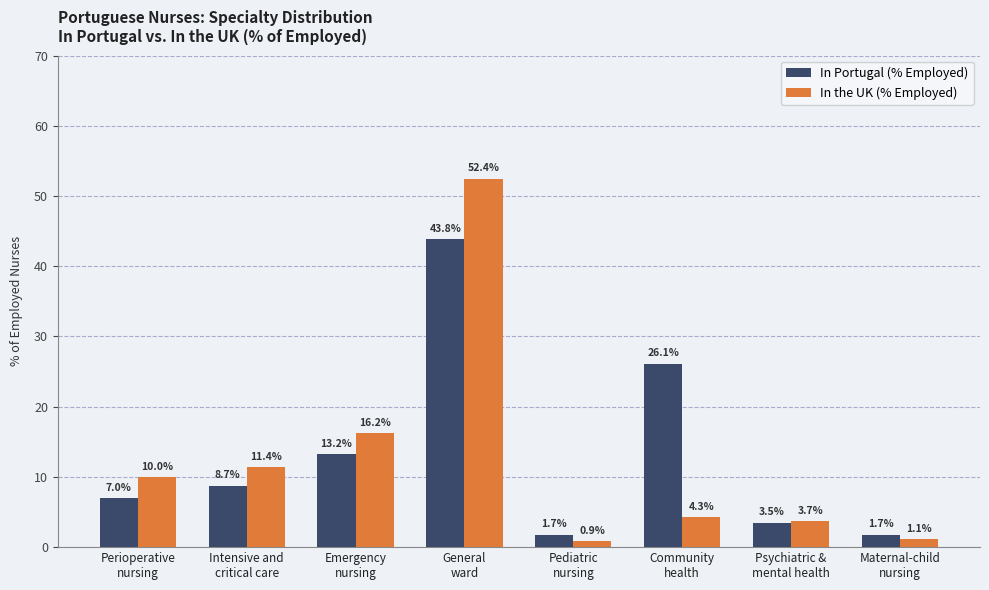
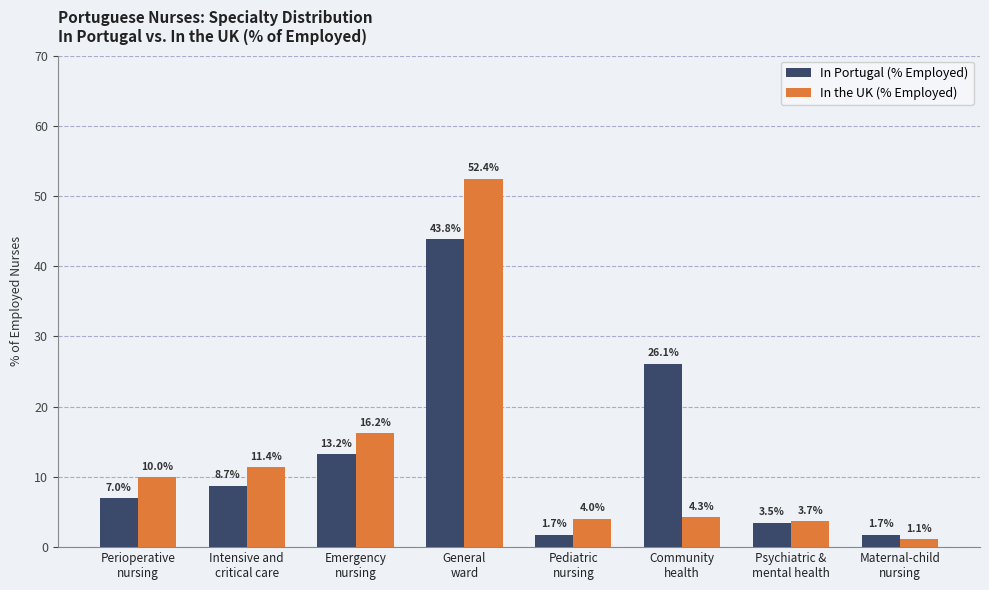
In the UK (% Employed), Pediatric nursing: 0.9% -> 4.0%
